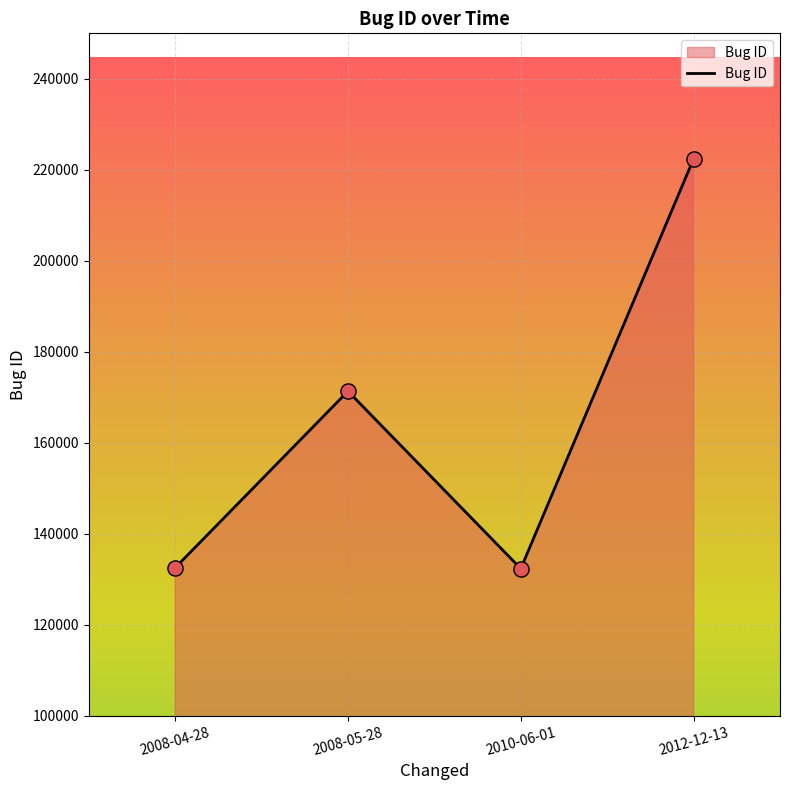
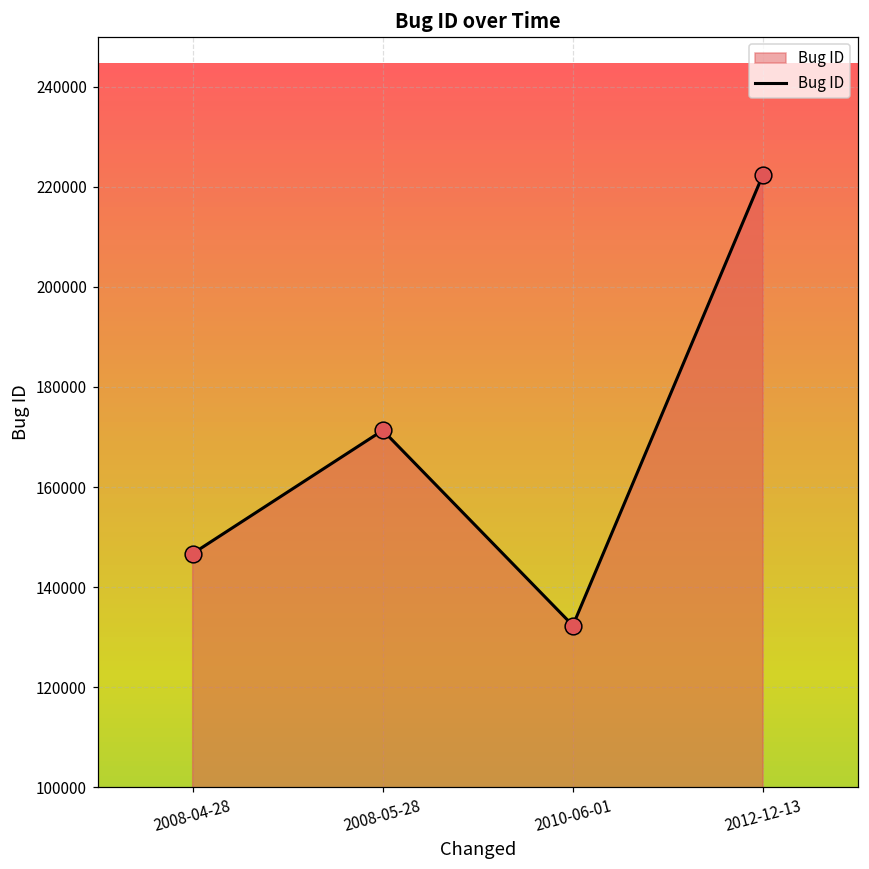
2008-04-28: 133000 -> 147000
